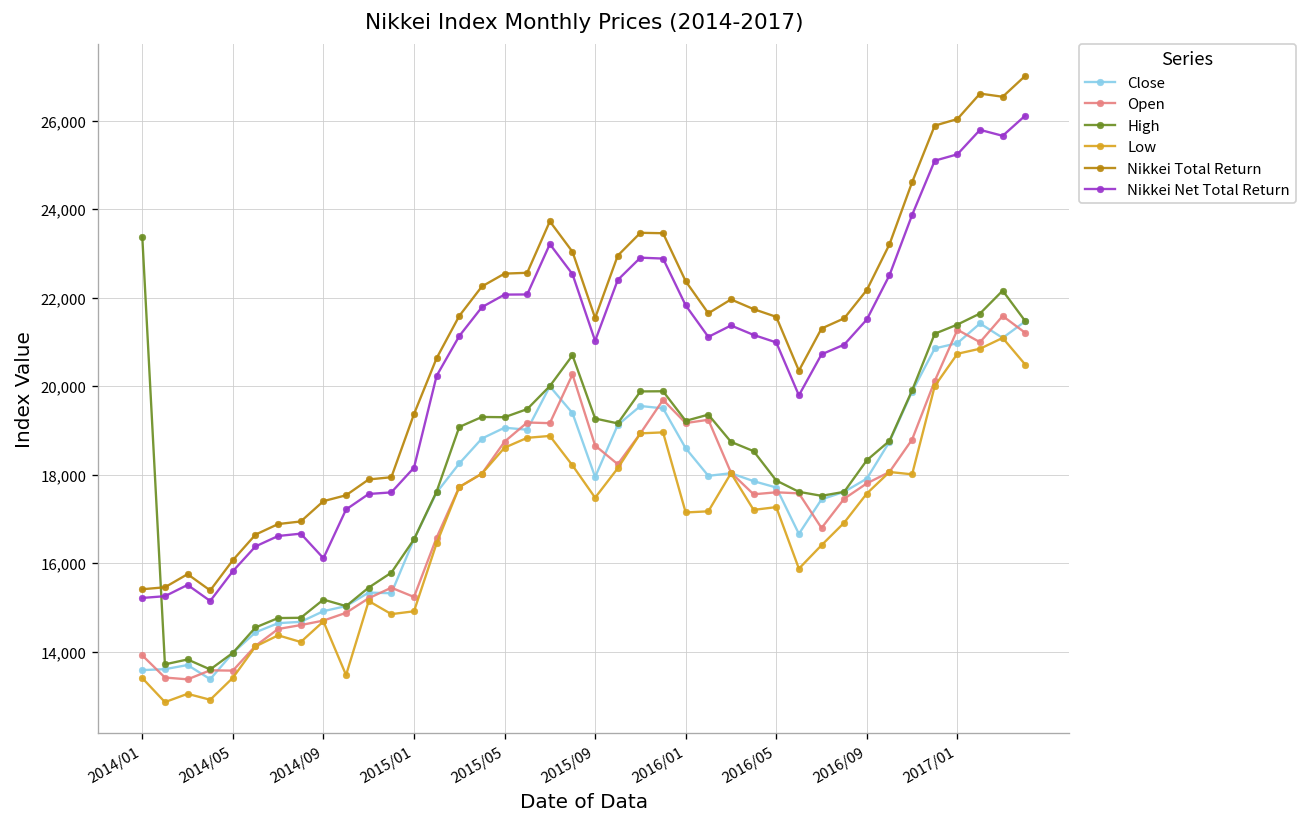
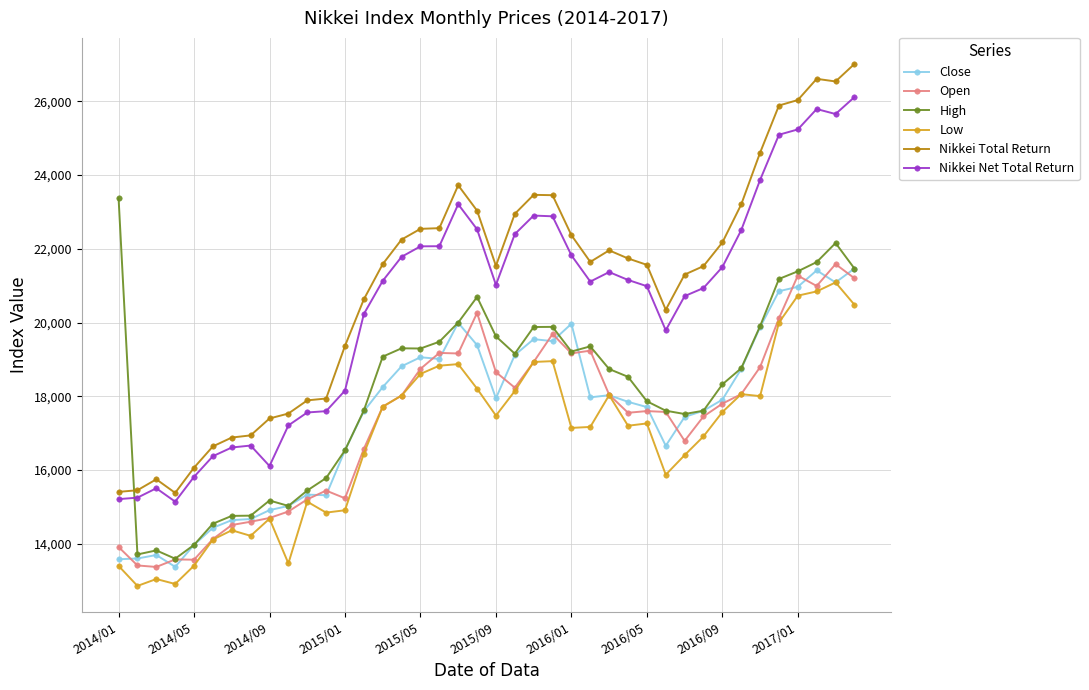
High, 2015/09: 19,300 -> 19,600
Close, 2016/01: 18,600 -> 20,000
